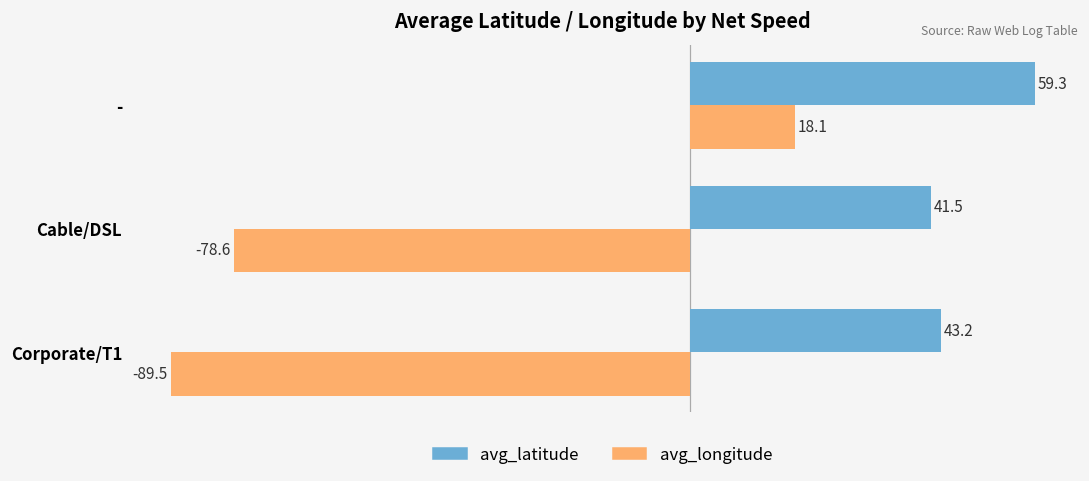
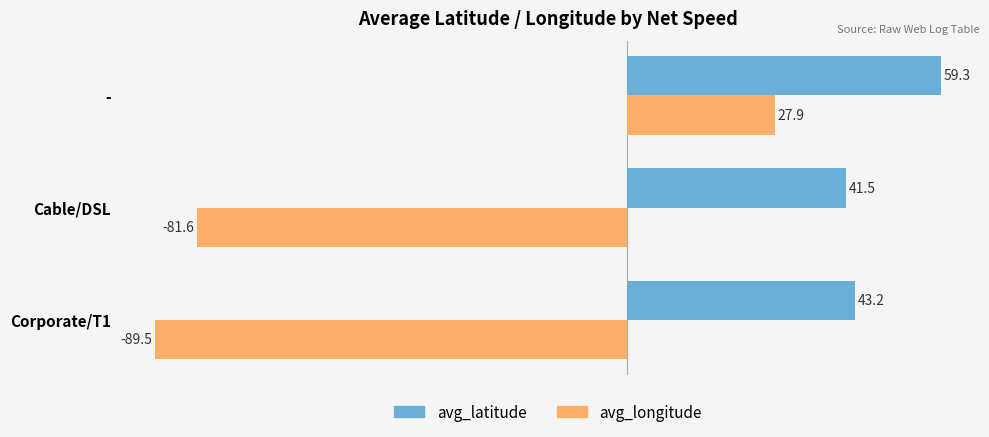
avg_longitude, -: 18.1 -> 27.9
avg_longitude, Cable/DSL: -78.6 -> -81.6
